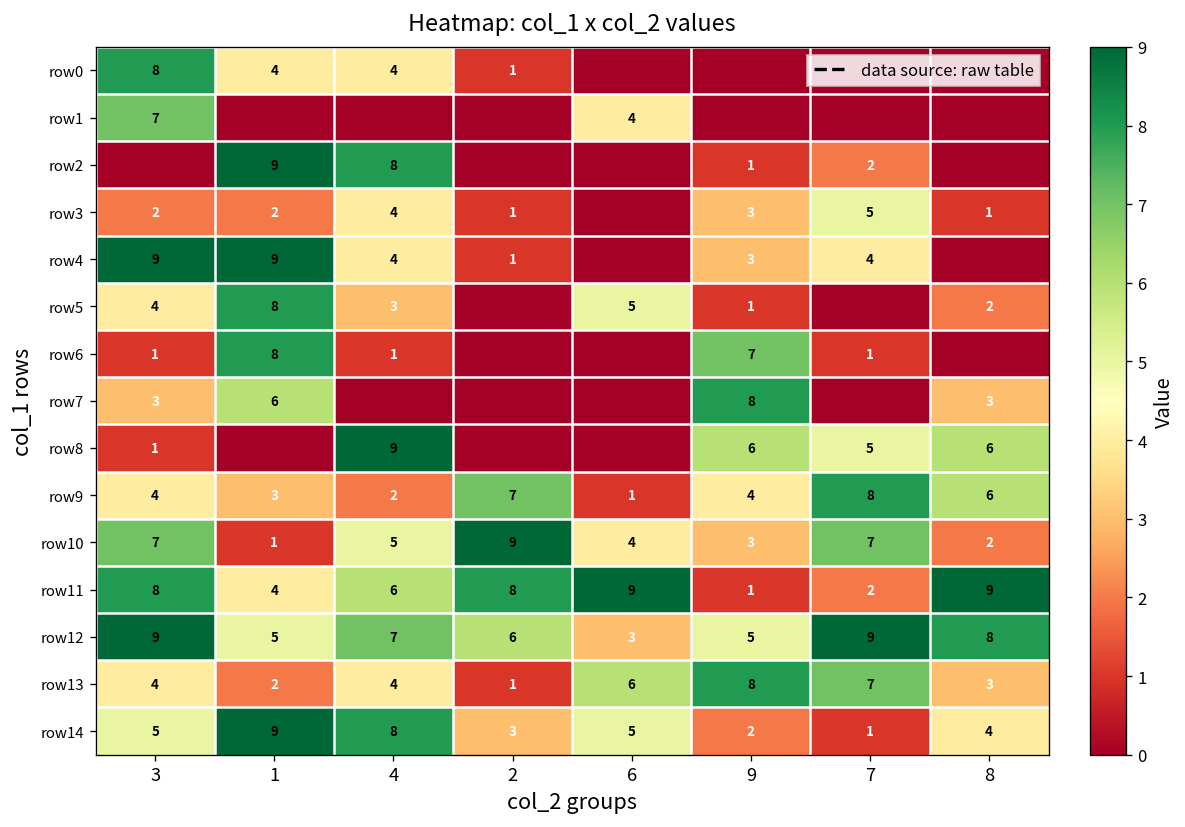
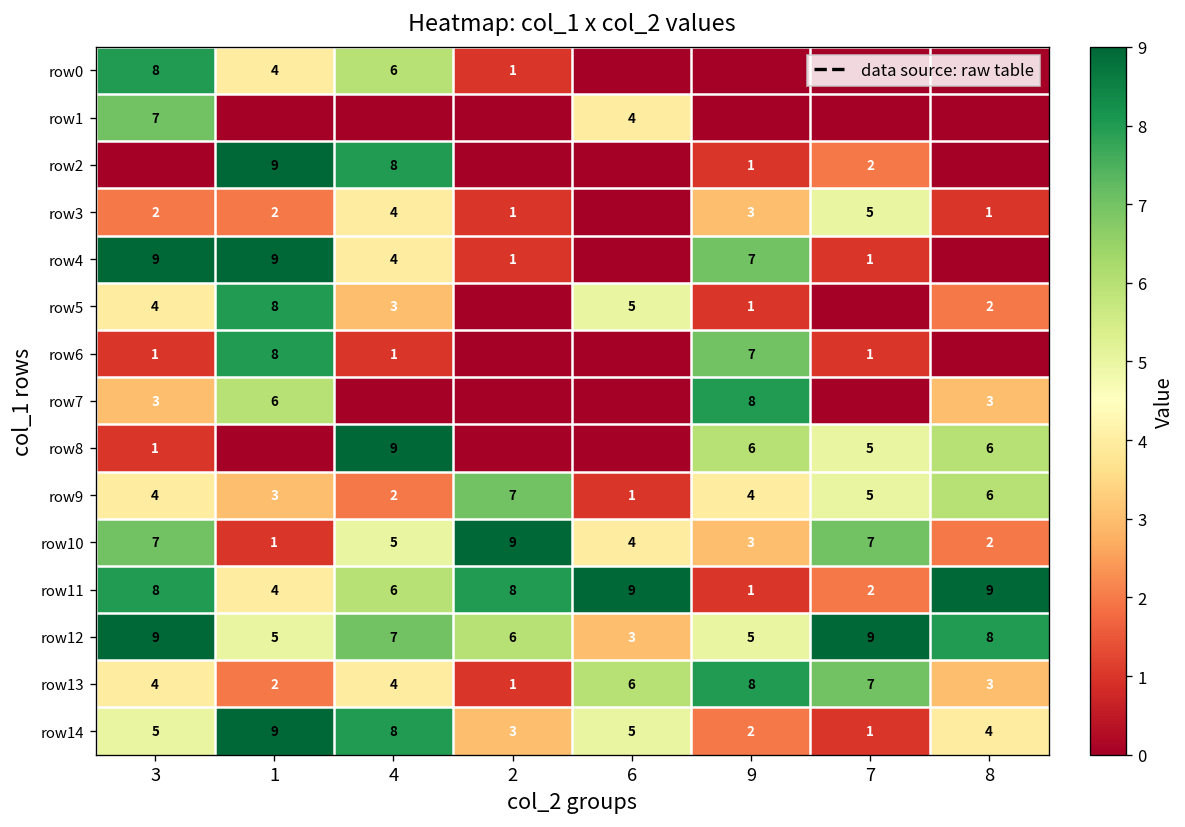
row0, 4: 4 -> 6
row4, 9: 3 -> 7
row4, 7: 4 -> 1
row9, 7: 8 -> 5
